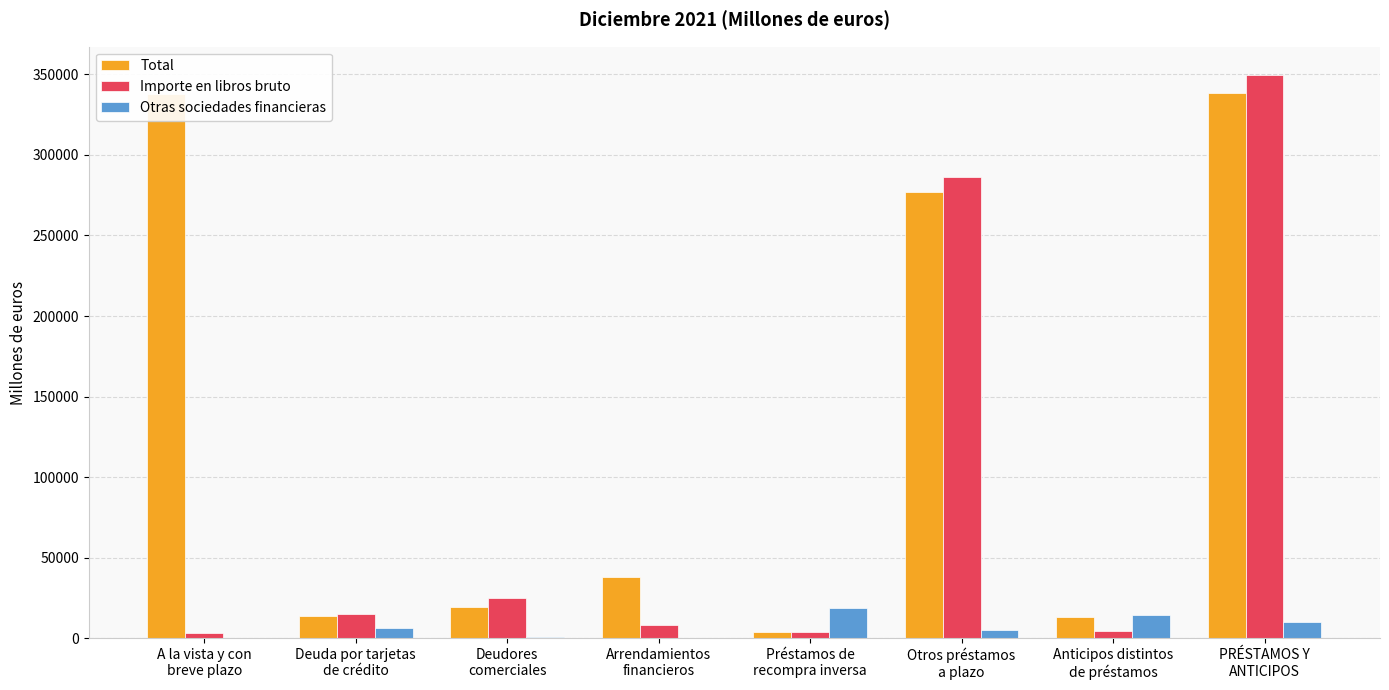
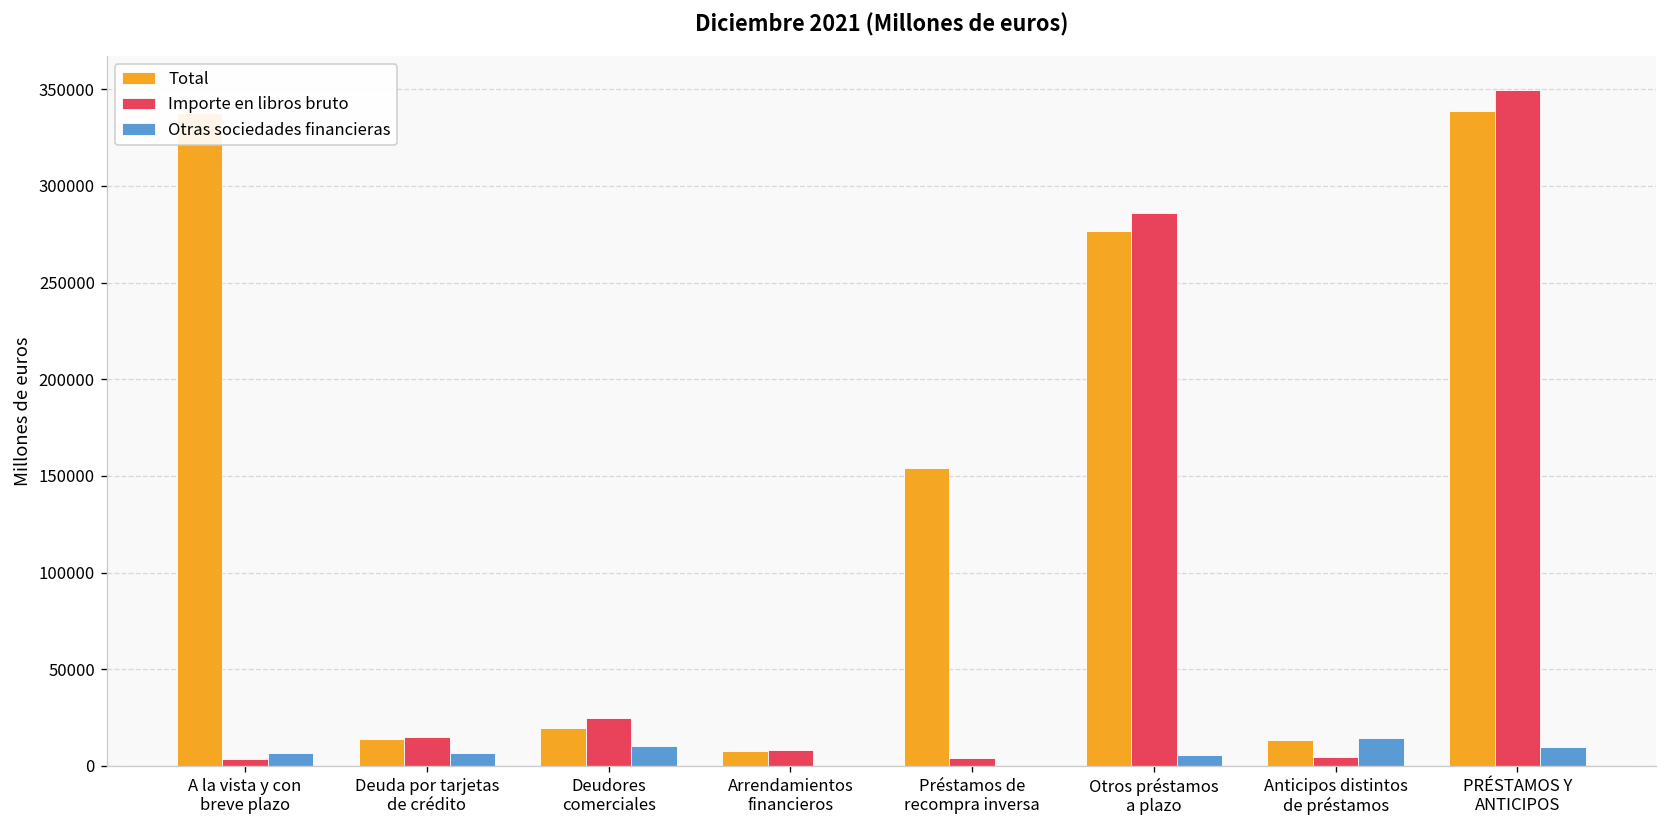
Otras sociedades financieras, A la vista y con breve plazo: 0 -> 7000
Otras sociedades financieras, Deudores comerciales: 0 -> 11000
Total, Arrendamientos financieros: 38000 -> 8000
Total, Préstamos de recompra inversa: 4000 -> 154000
Otras sociedades financieras, Préstamos de recompra inversa: 19000 -> 0
